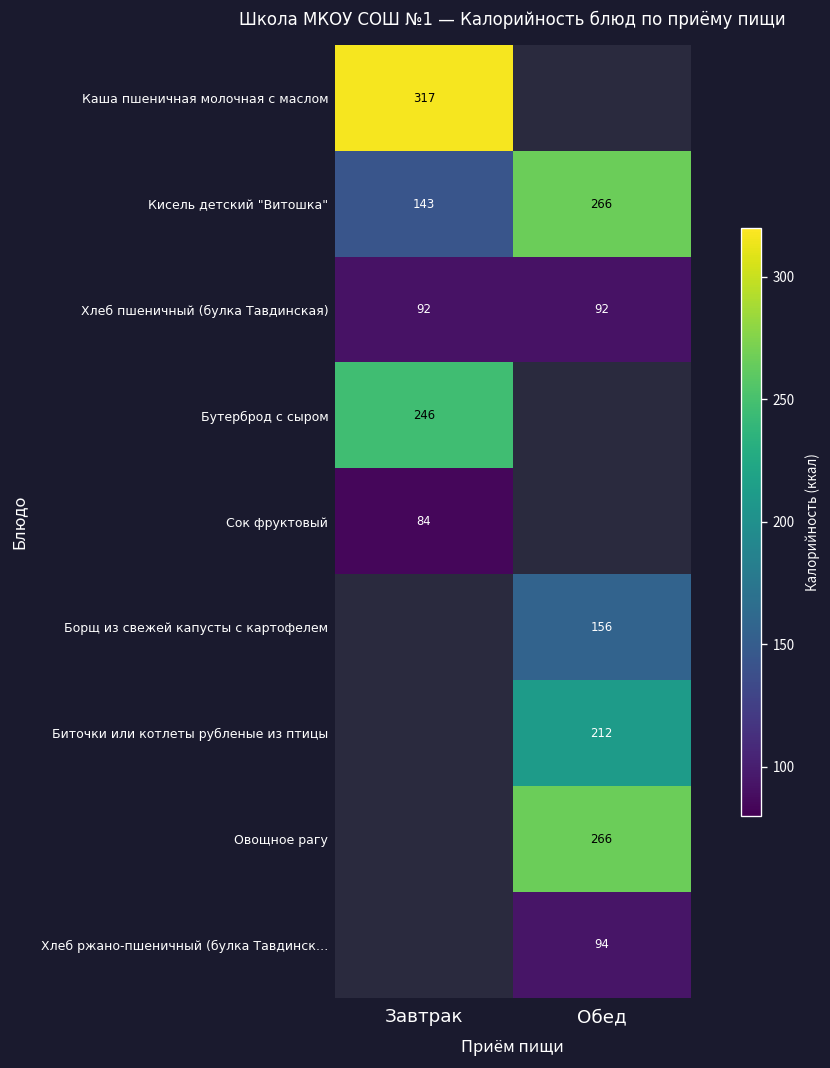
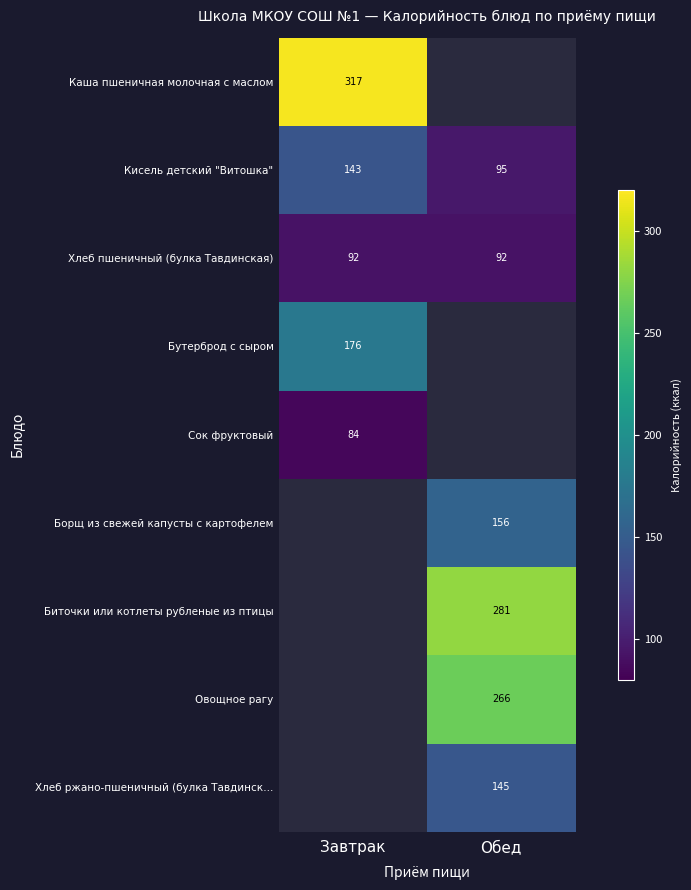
Кисель детский "Витошка", Обед: 266 -> 95
Бутерброд с сыром, Завтрак: 246 -> 176
Биточки или котлеты рубленые из птицы, Обед: 212 -> 281
Хлеб ржано-пшеничный (булка Тавдинск…, Обед: 94 -> 145
